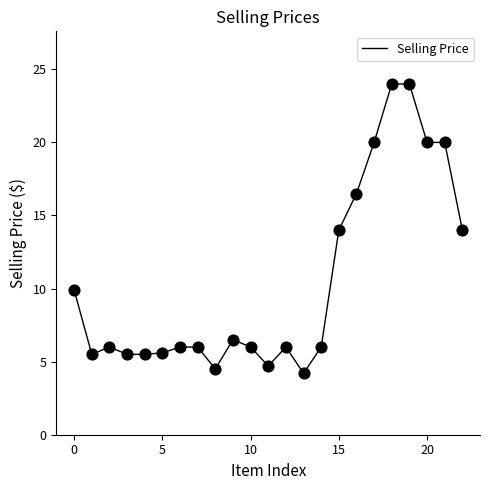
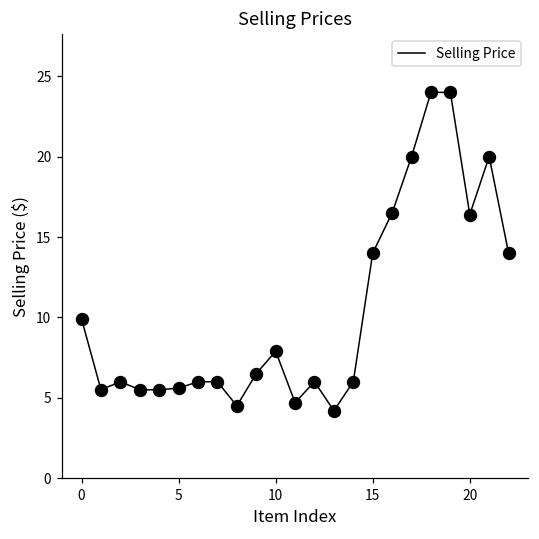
10: 6.0 -> 7.9
20: 20.0 -> 16.4
